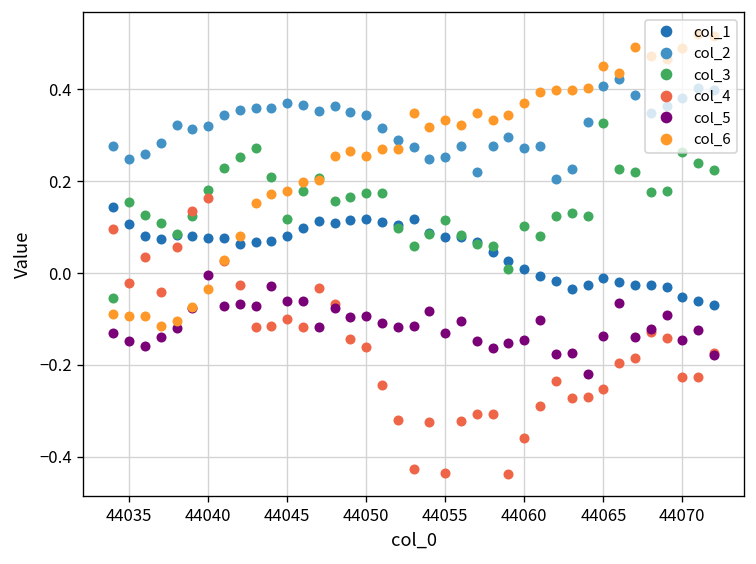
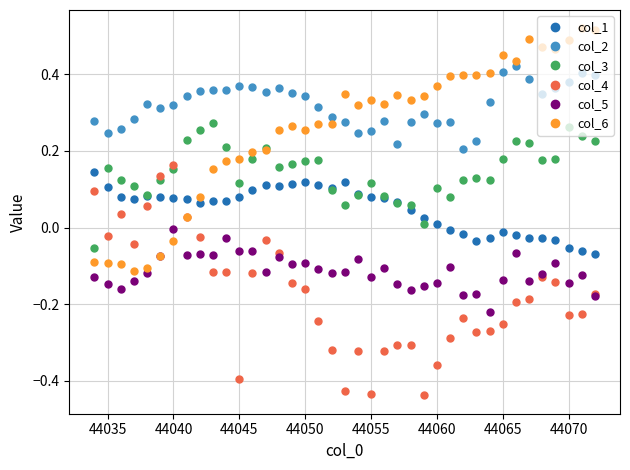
col_3, 44040: 0.18 -> 0.15
col_4, 44045: -0.10 -> -0.39
col_3, 44065: 0.33 -> 0.18
